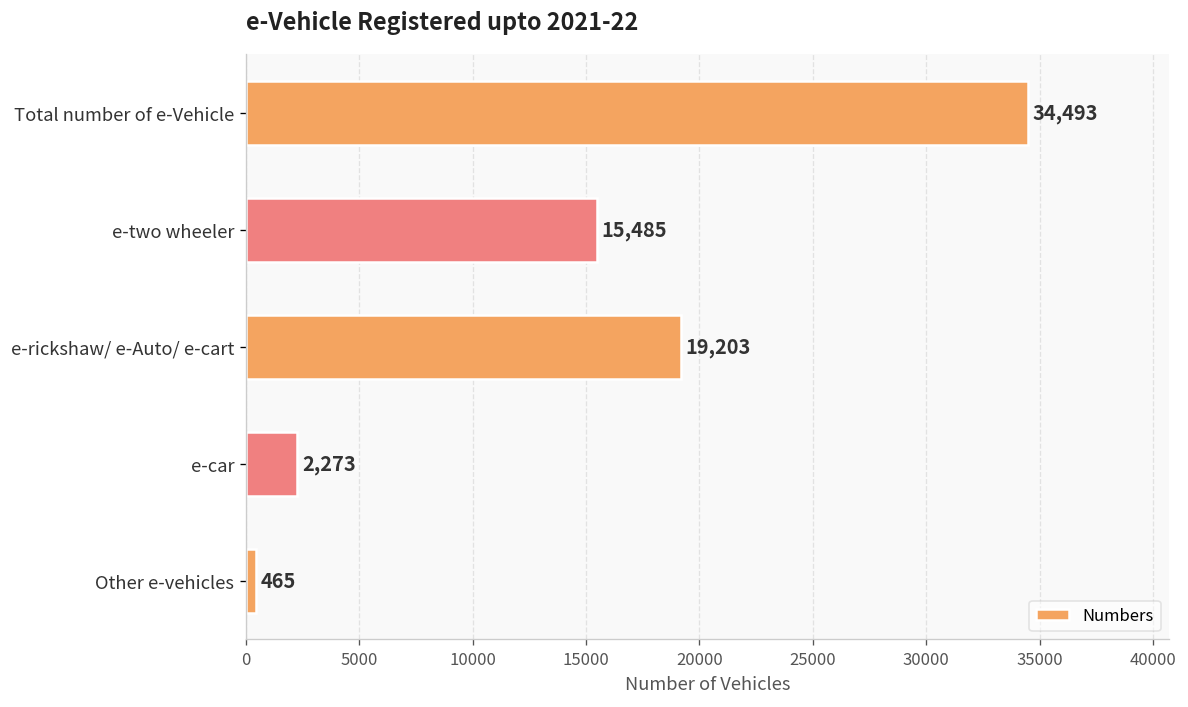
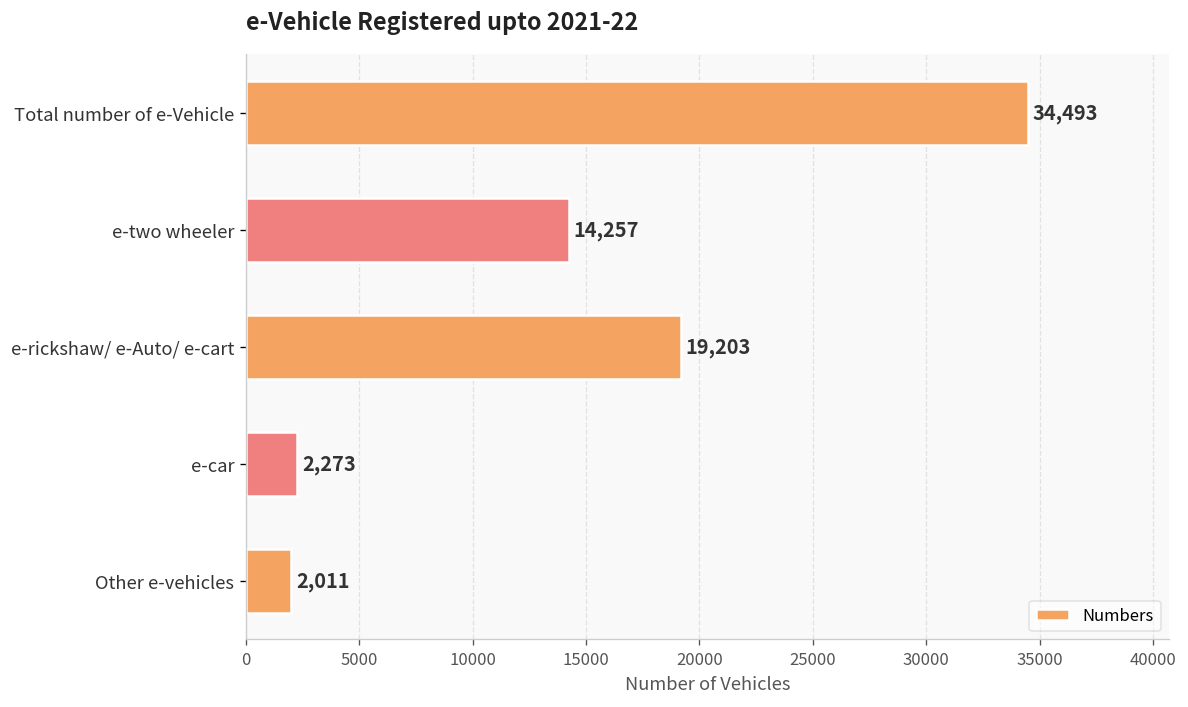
e-two wheeler: 15,485 -> 14,257
Other e-vehicles: 465 -> 2,011
